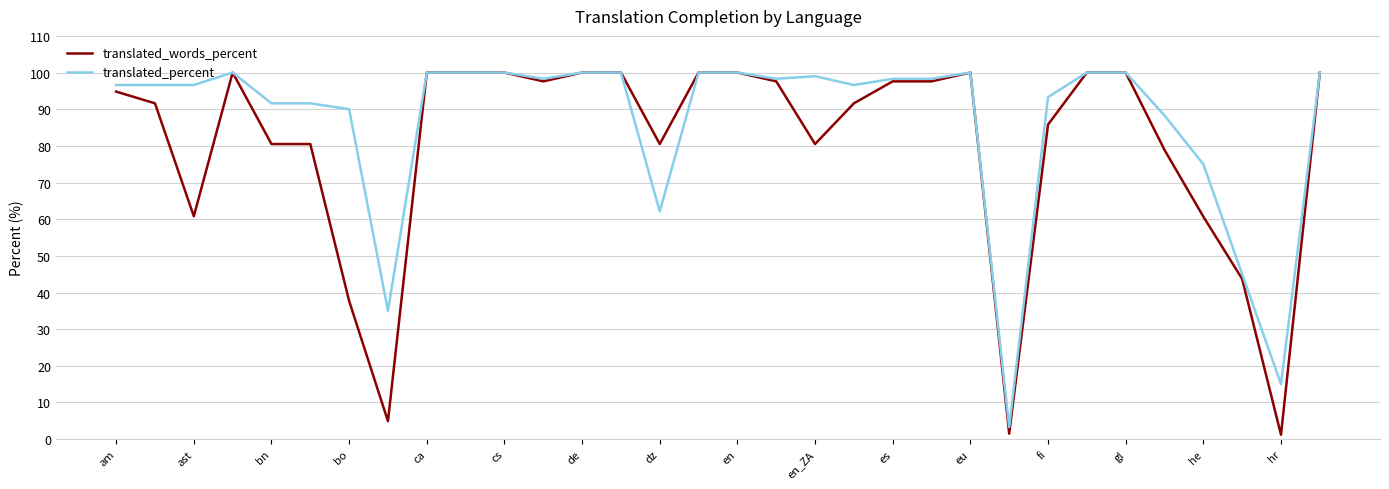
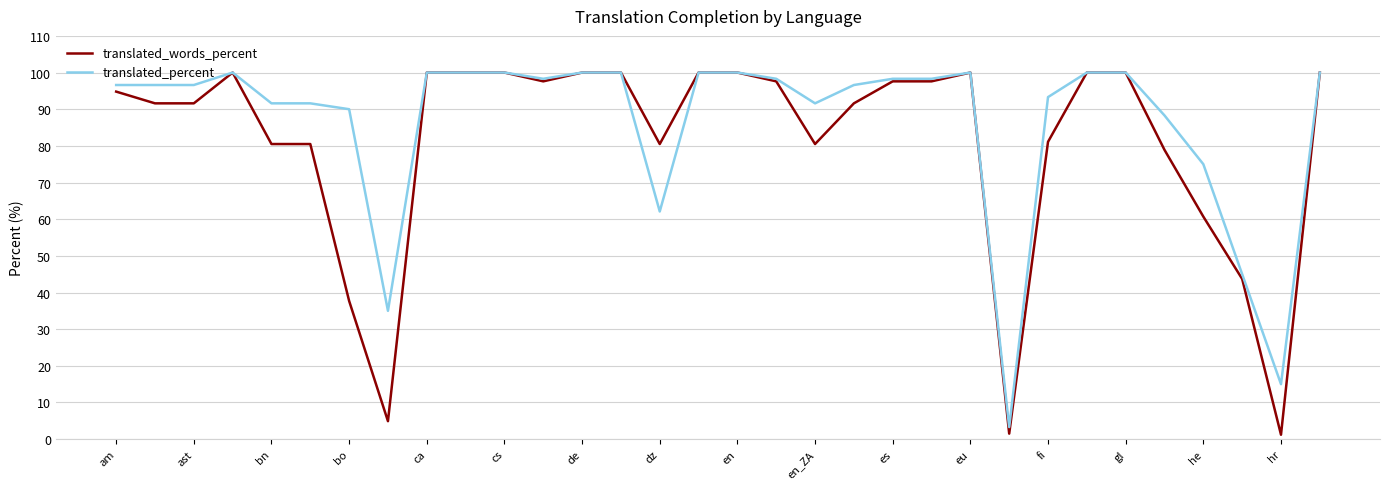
translated_words_percent, ast: 61 -> 92
translated_percent, en_ZA: 99 -> 92
translated_words_percent, fi: 86 -> 81
